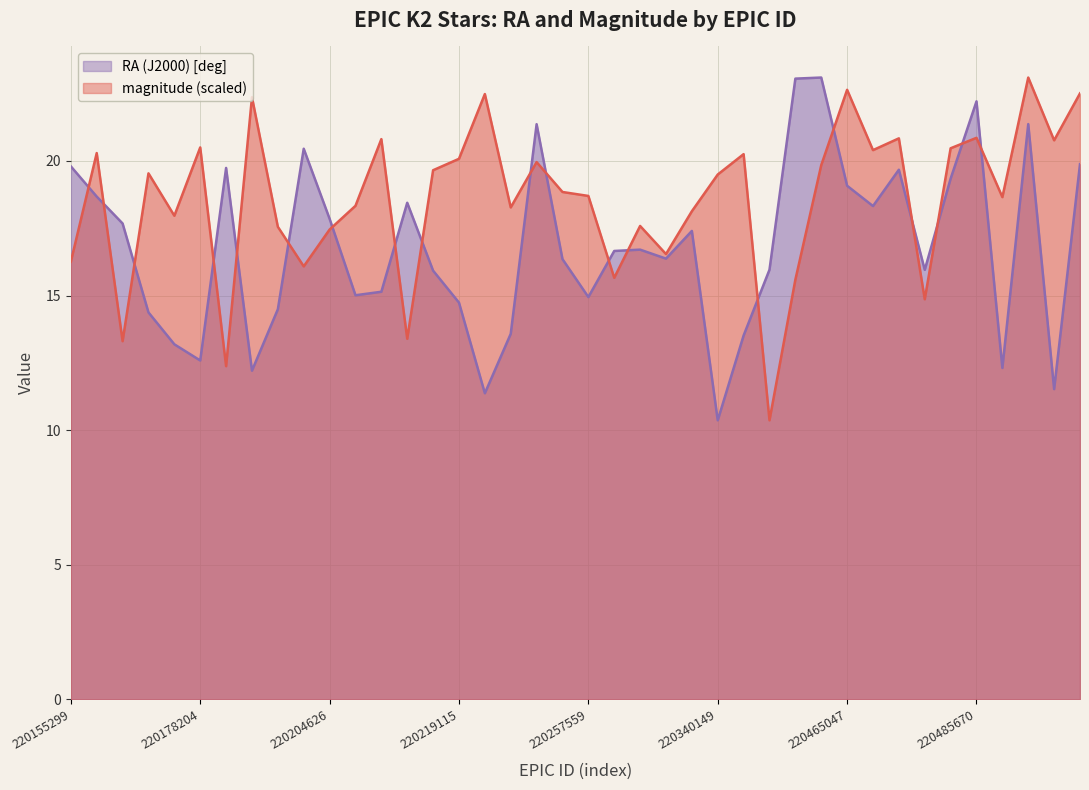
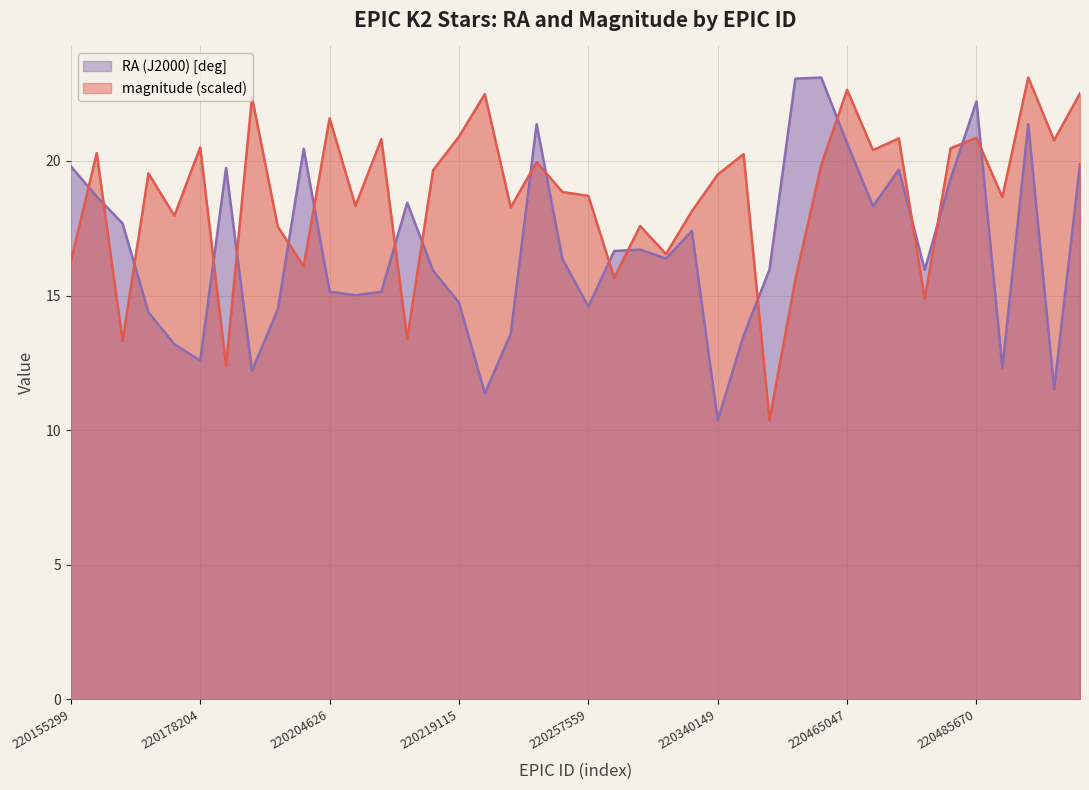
RA (J2000) [deg], 220204626: 17.8 -> 15.1
magnitude (scaled), 220204626: 17.4 -> 21.6
magnitude (scaled), 220219115: 20.1 -> 20.9
RA (J2000) [deg], 220257559: 14.9 -> 14.6
RA (J2000) [deg], 220465047: 19.1 -> 20.6
